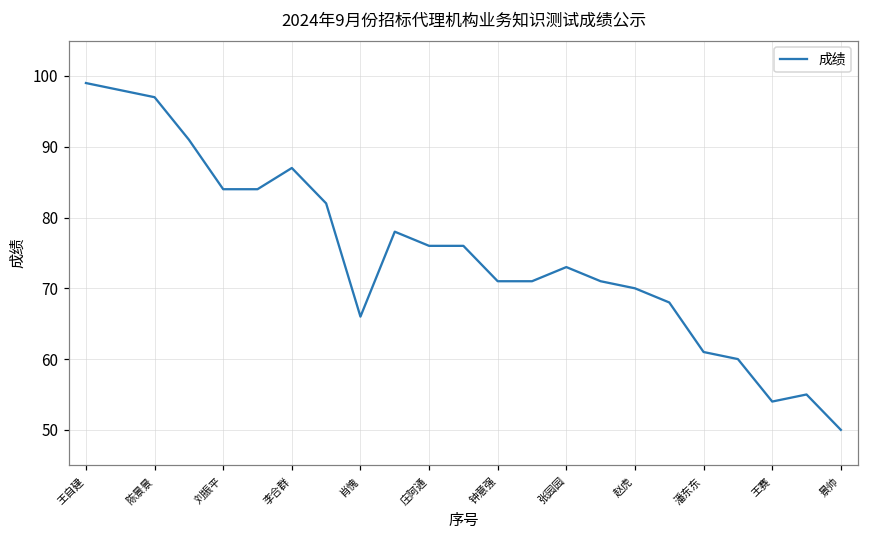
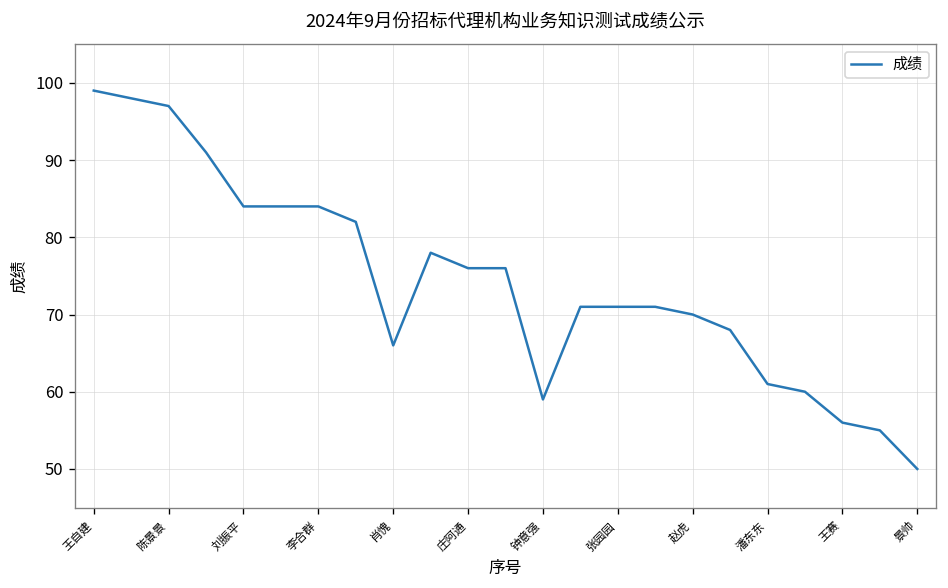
李合群: 87 -> 84
钟意强: 71 -> 59
张园园: 73 -> 71
王赛: 54 -> 56
